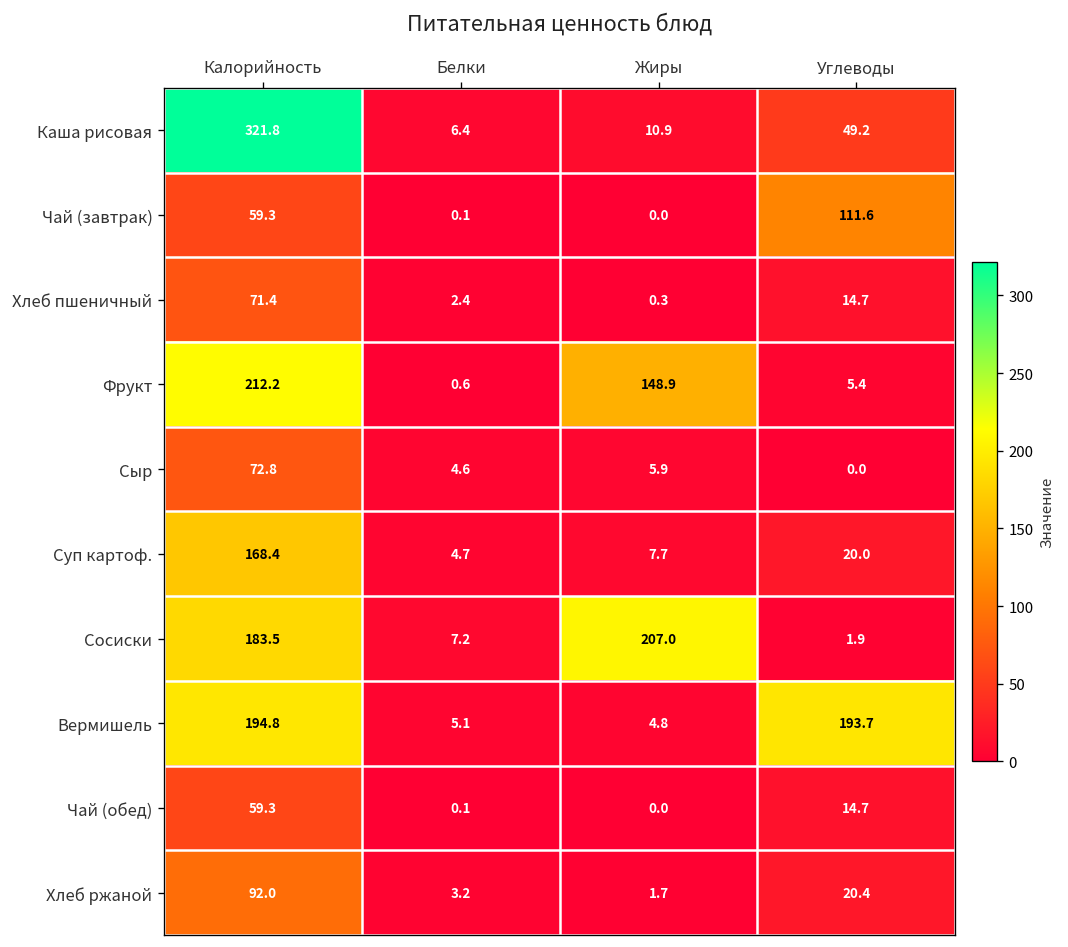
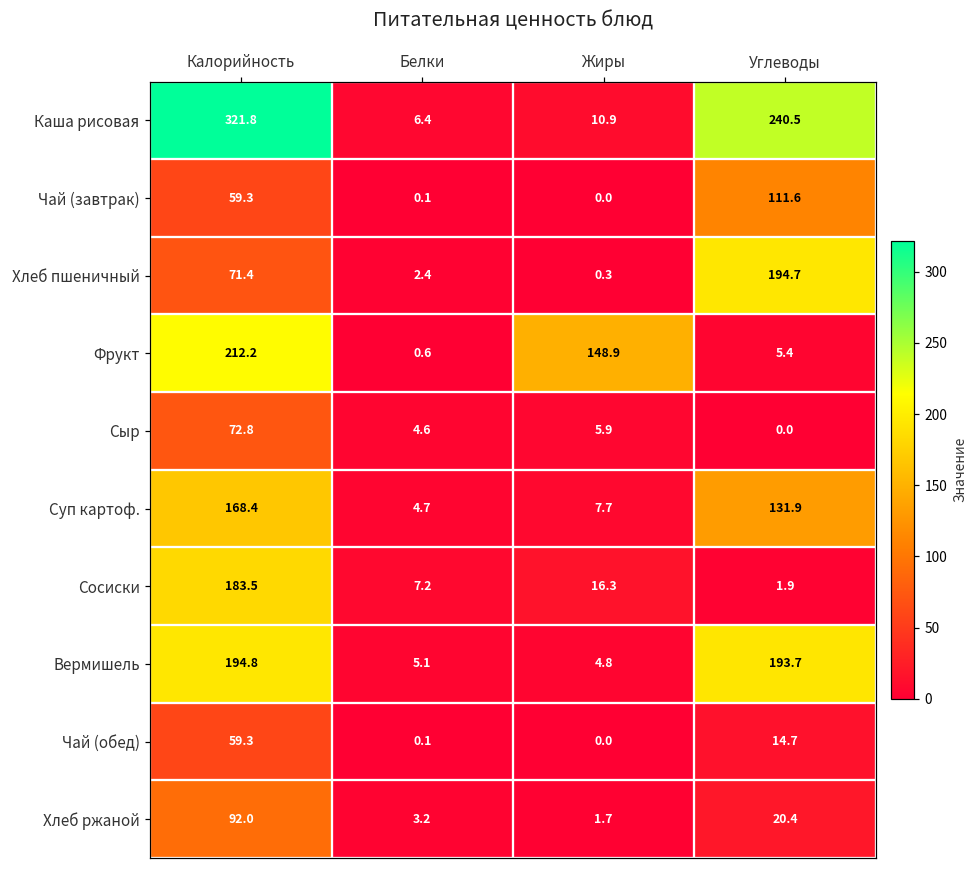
Каша рисовая, Углеводы: 49.2 -> 240.5
Хлеб пшеничный, Углеводы: 14.7 -> 194.7
Суп картоф., Углеводы: 20.0 -> 131.9
Сосиски, Жиры: 207.0 -> 16.3
